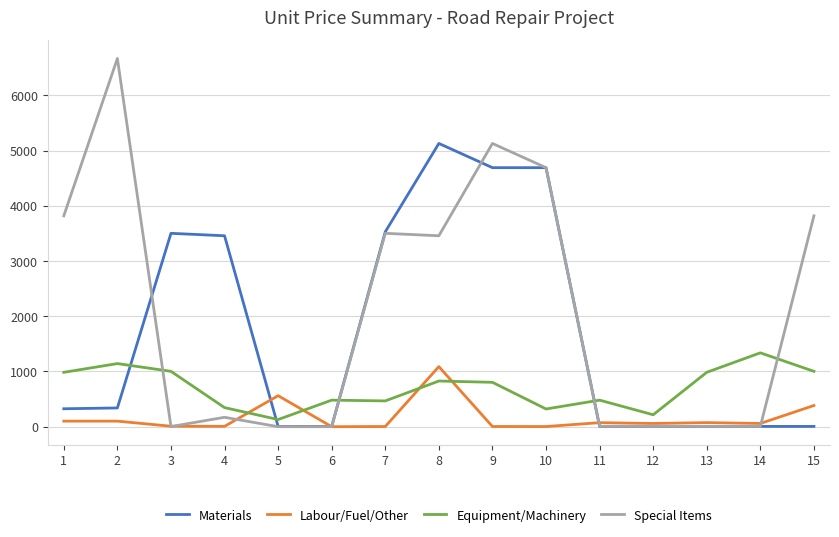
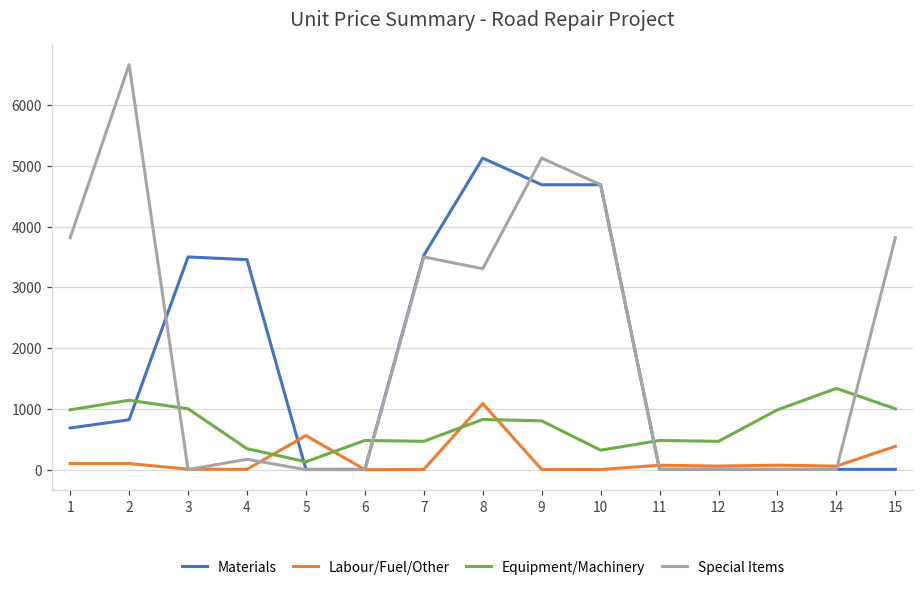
Materials, 1: 300 -> 700
Materials, 2: 300 -> 800
Special Items, 8: 3500 -> 3300
Equipment/Machinery, 12: 200 -> 500
